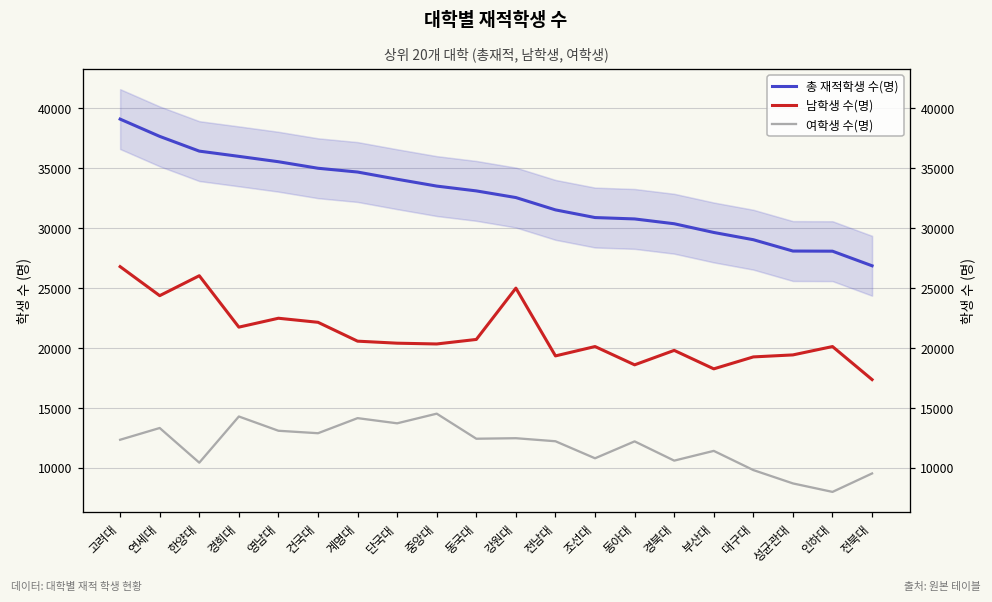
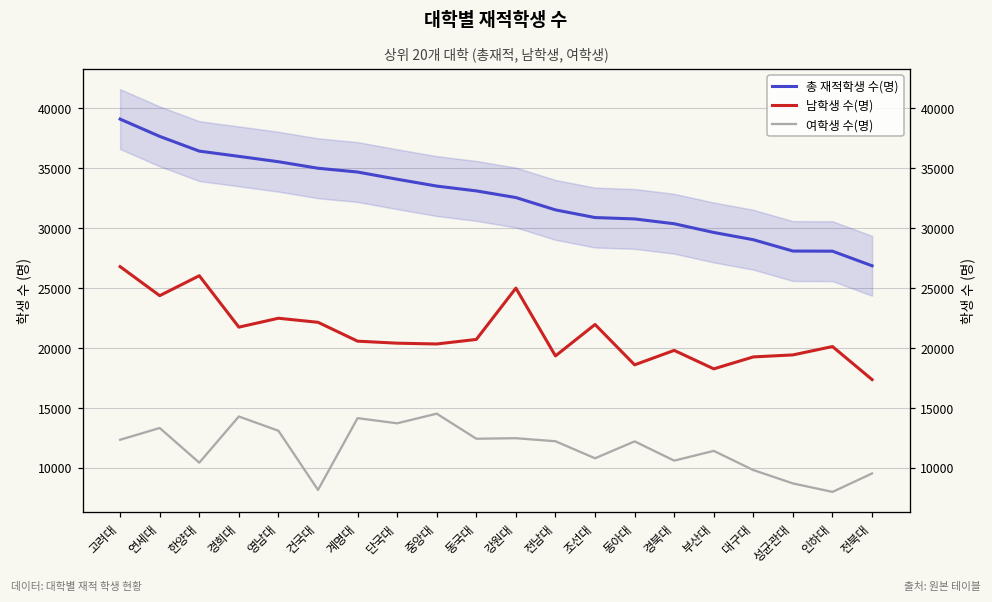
여학생 수(명), 건국대: 12900 -> 8100
남학생 수(명), 조선대: 20100 -> 22000
